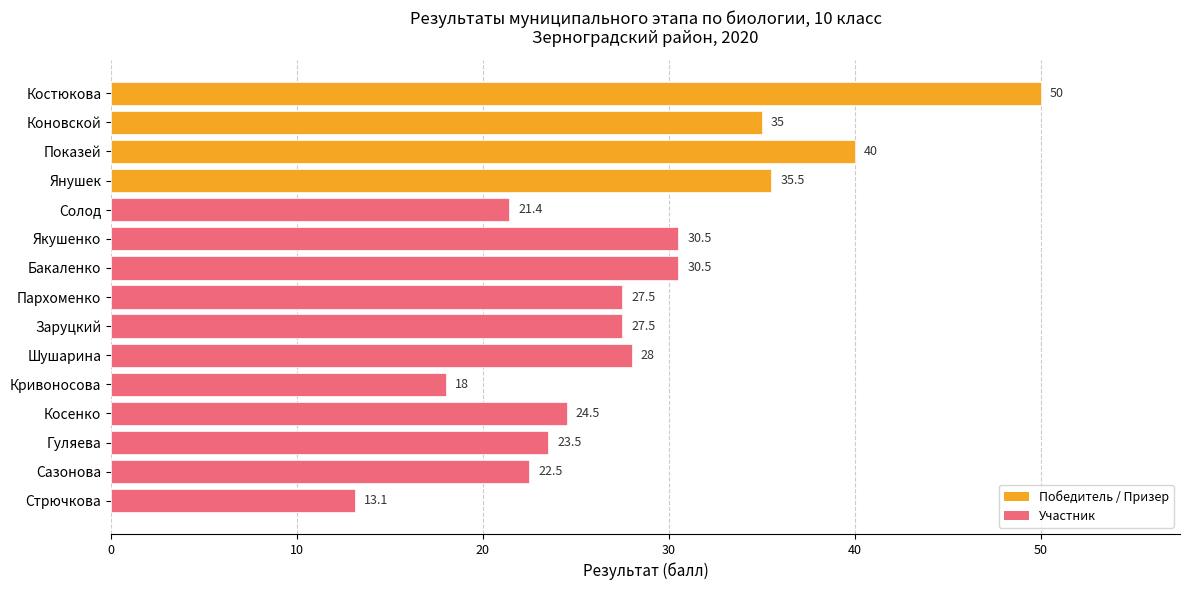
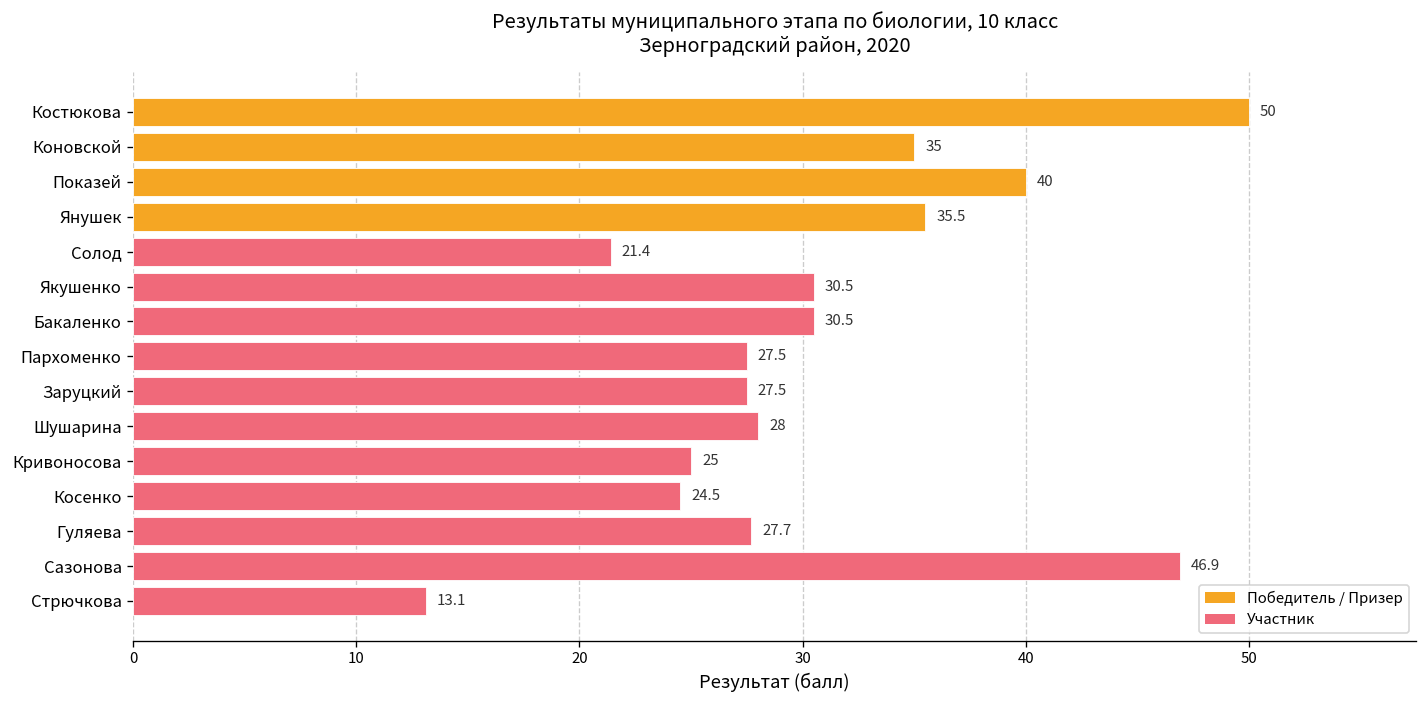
Кривоносова: 18 -> 25
Гуляева: 23.5 -> 27.7
Сазонова: 22.5 -> 46.9
